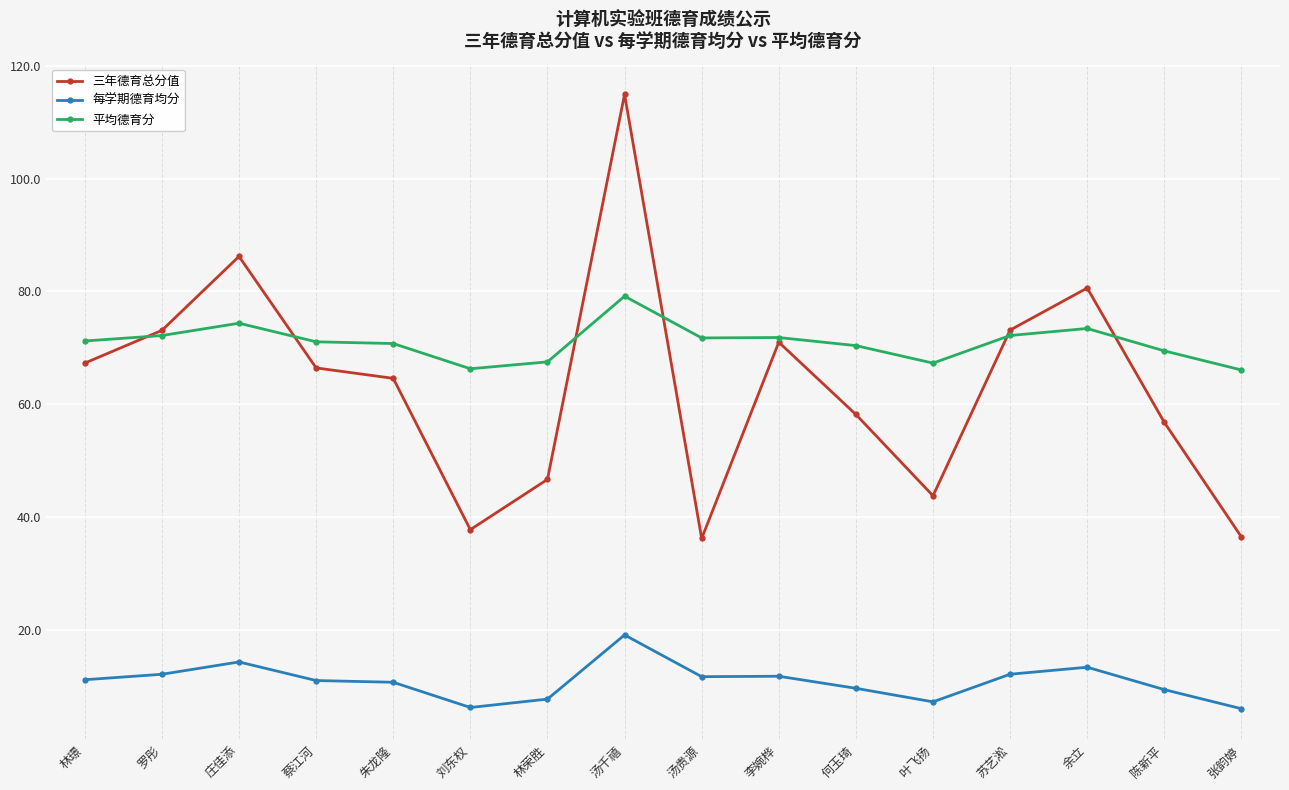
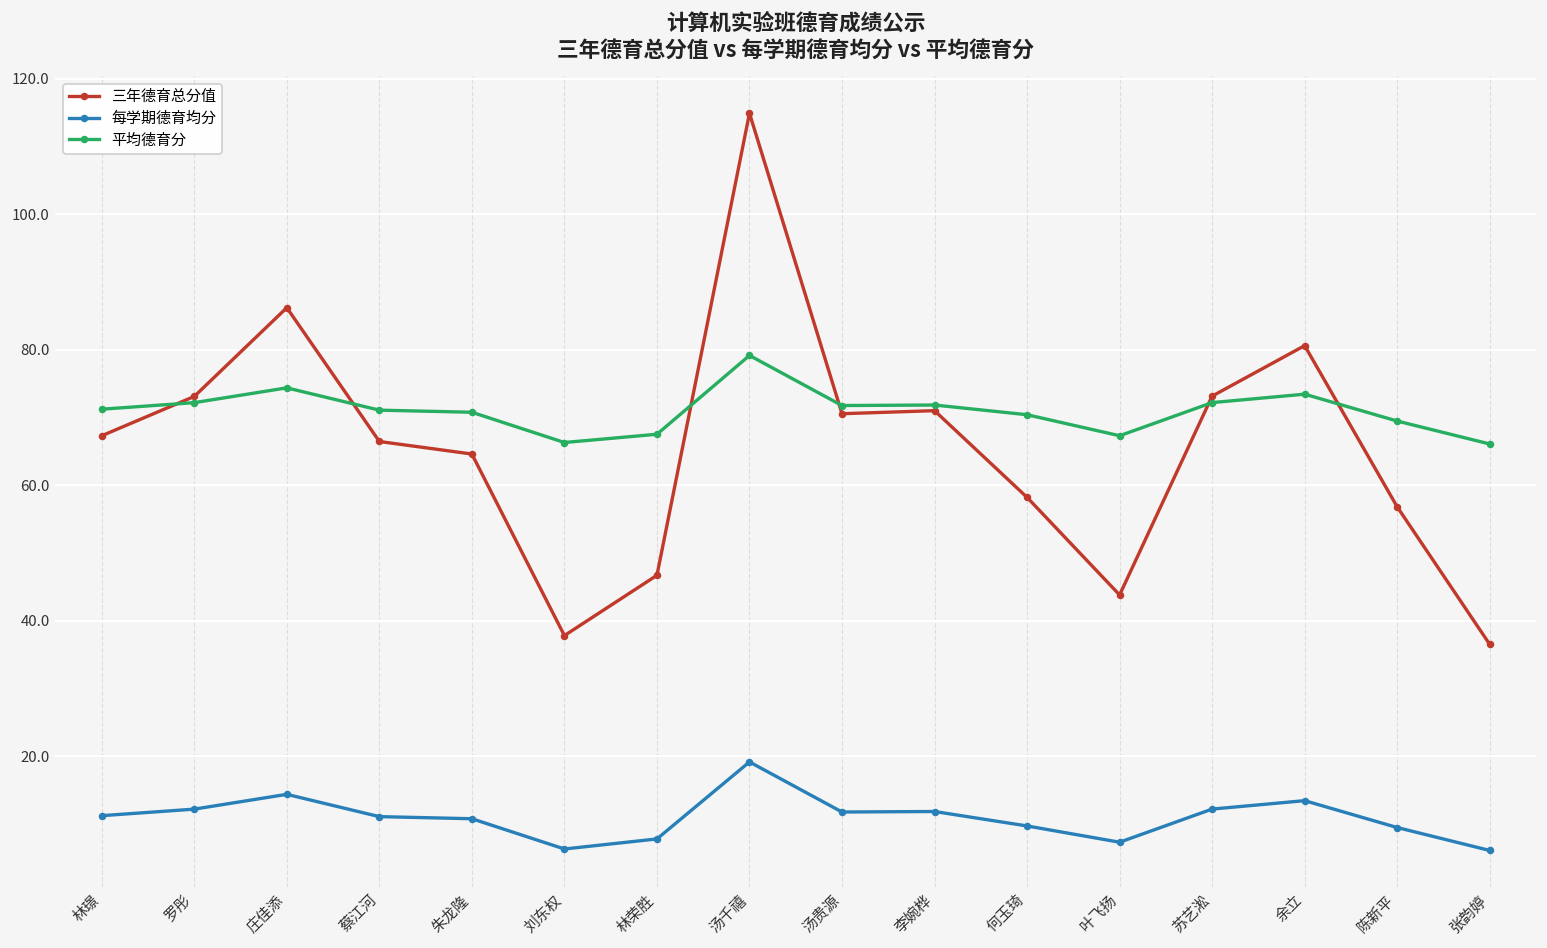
三年德育总分值, 汤贵源: 36 -> 71
